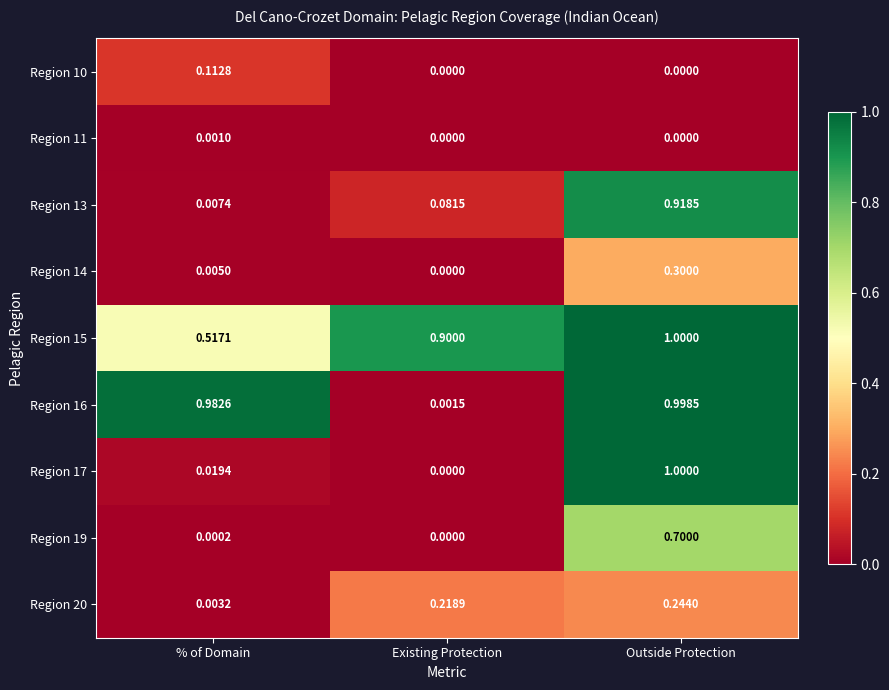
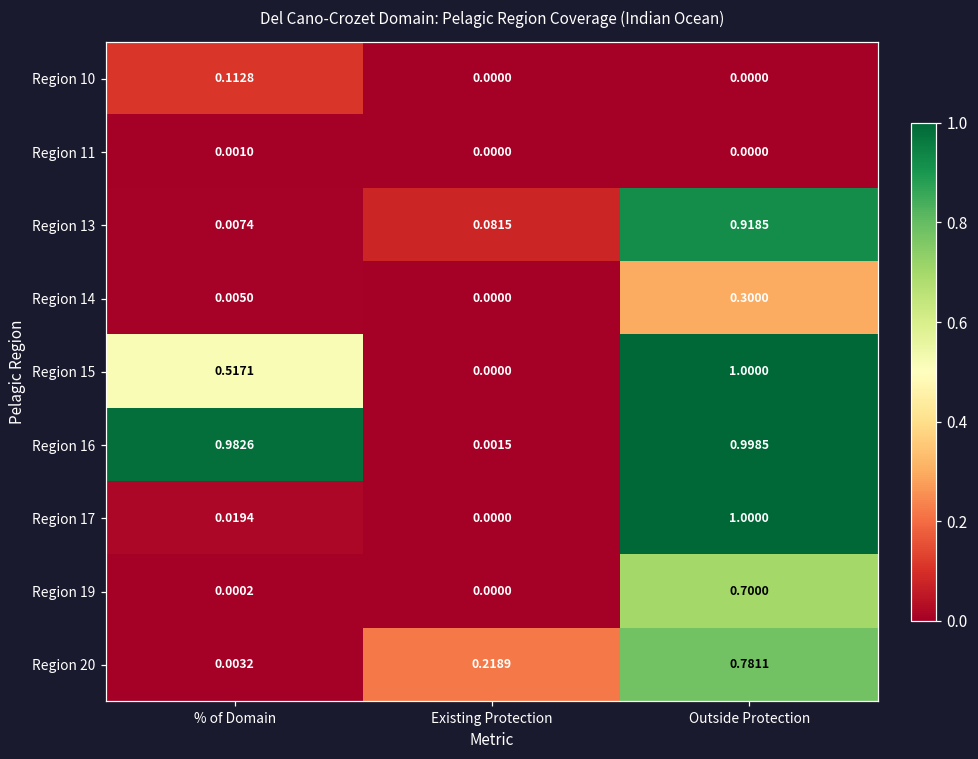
Region 15, Existing Protection: 0.9000 -> 0.0000
Region 20, Outside Protection: 0.2440 -> 0.7811
